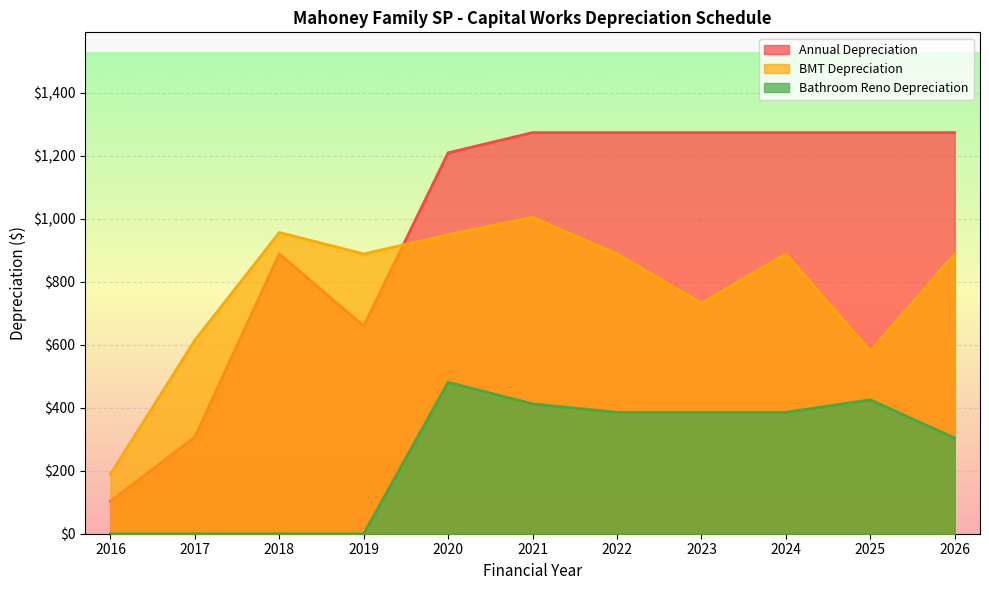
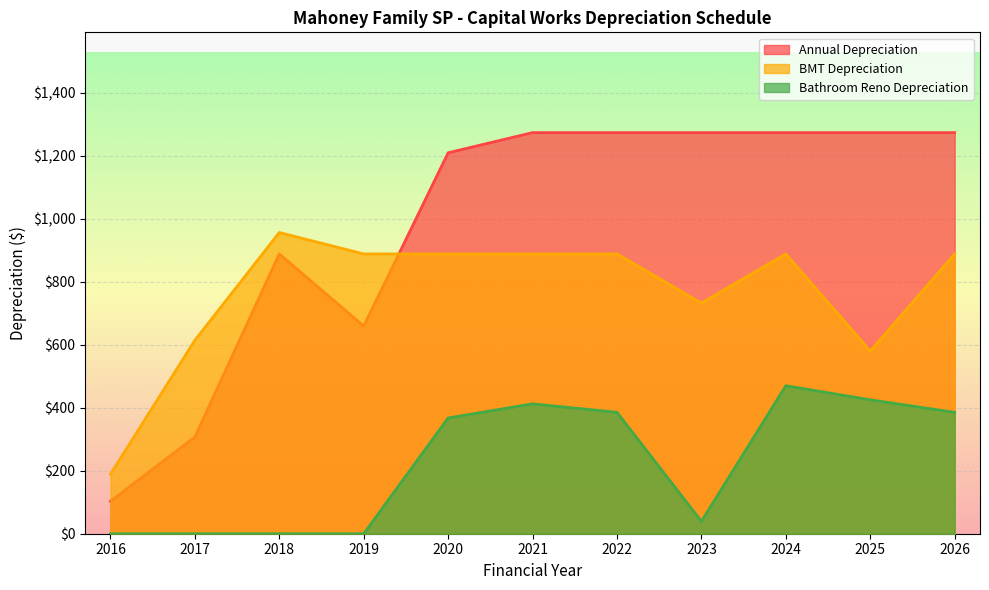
BMT Depreciation, 2020: $950 -> $890
Bathroom Reno Depreciation, 2020: $480 -> $370
BMT Depreciation, 2021: $1,000 -> $890
Bathroom Reno Depreciation, 2023: $390 -> $40
Bathroom Reno Depreciation, 2024: $390 -> $470
Bathroom Reno Depreciation, 2026: $300 -> $390
